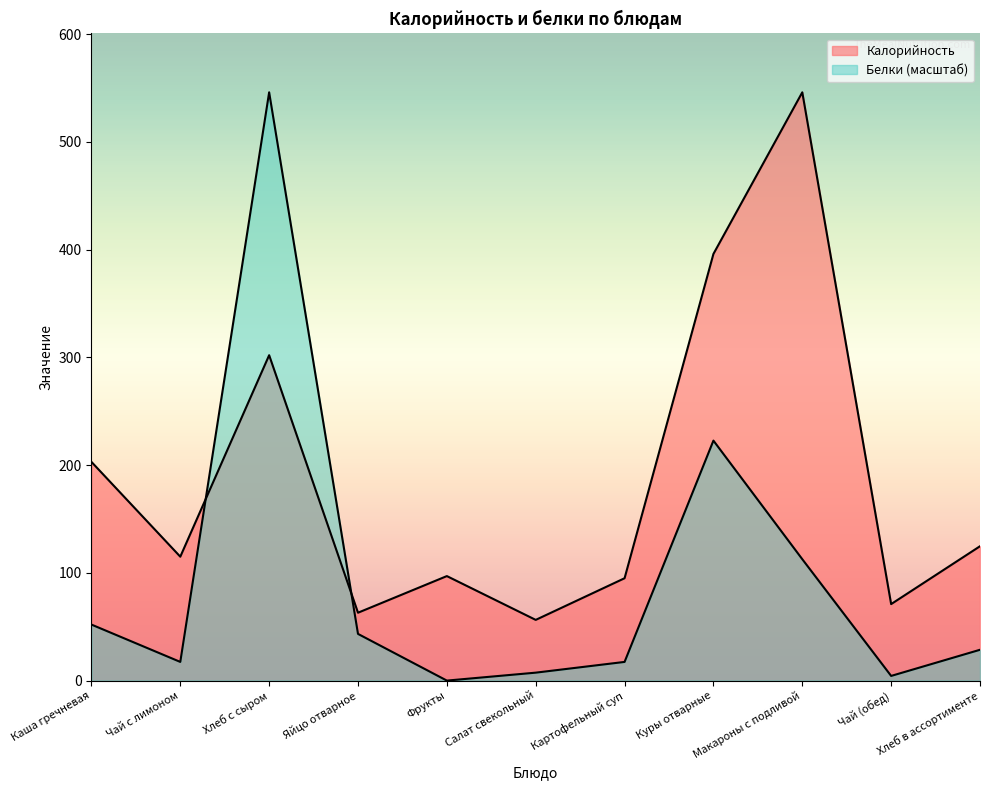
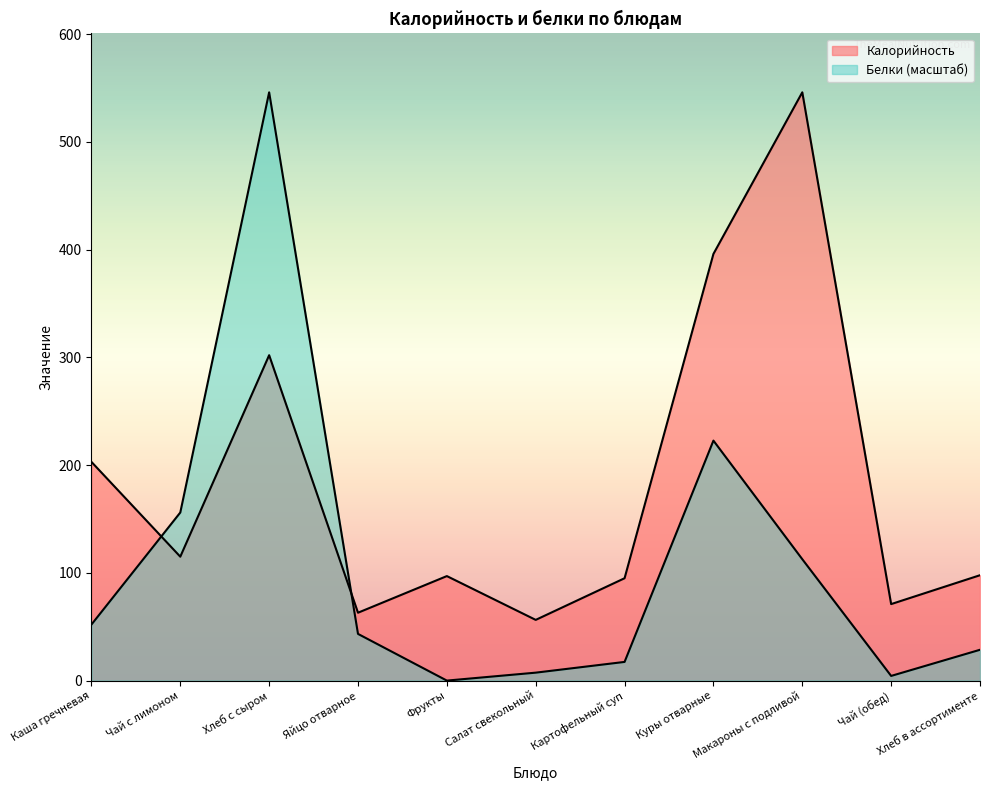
Белки (масштаб), Чай с лимоном: 17 -> 156
Калорийность, Хлеб в ассортименте: 125 -> 98
